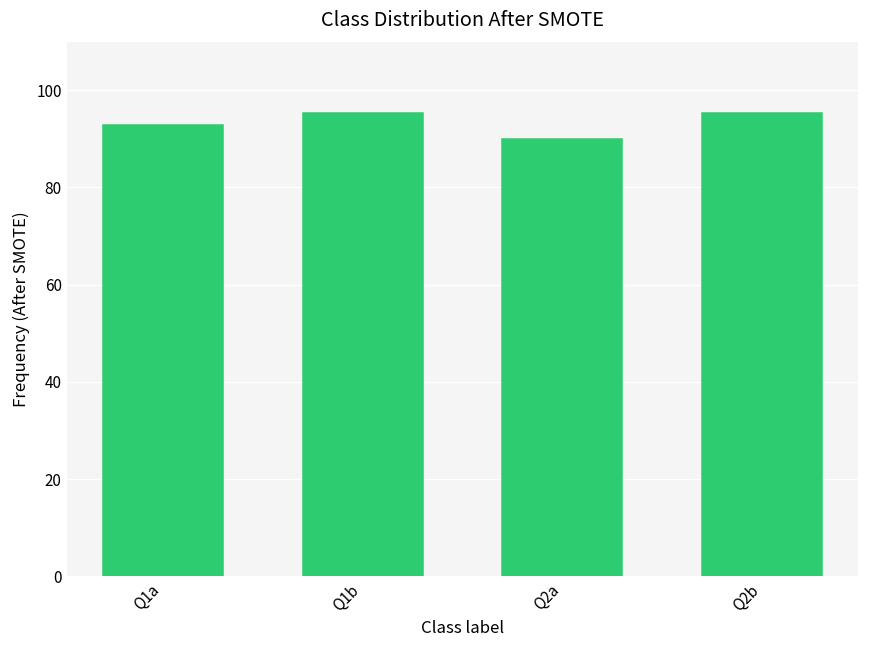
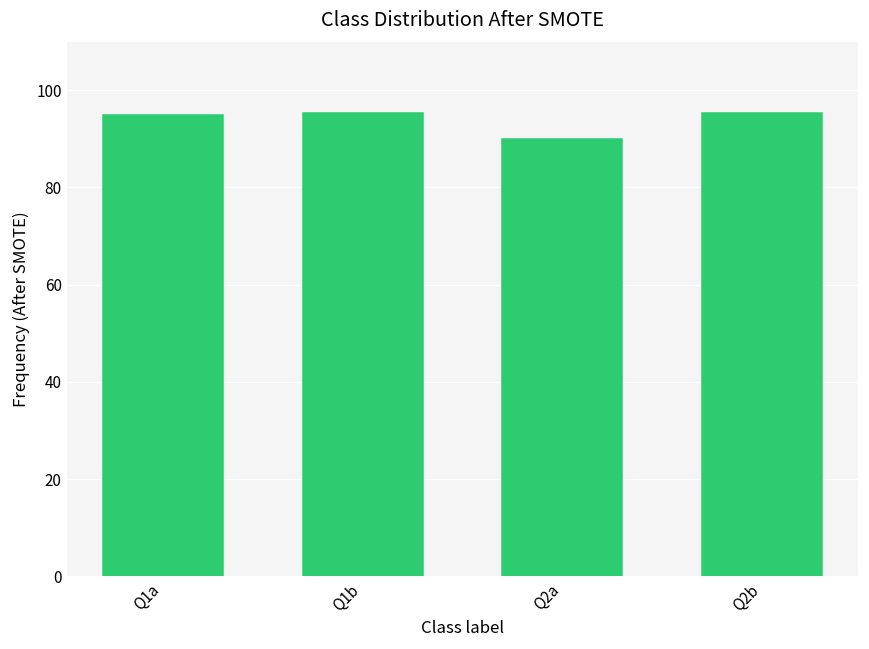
Q1a: 93 -> 95
